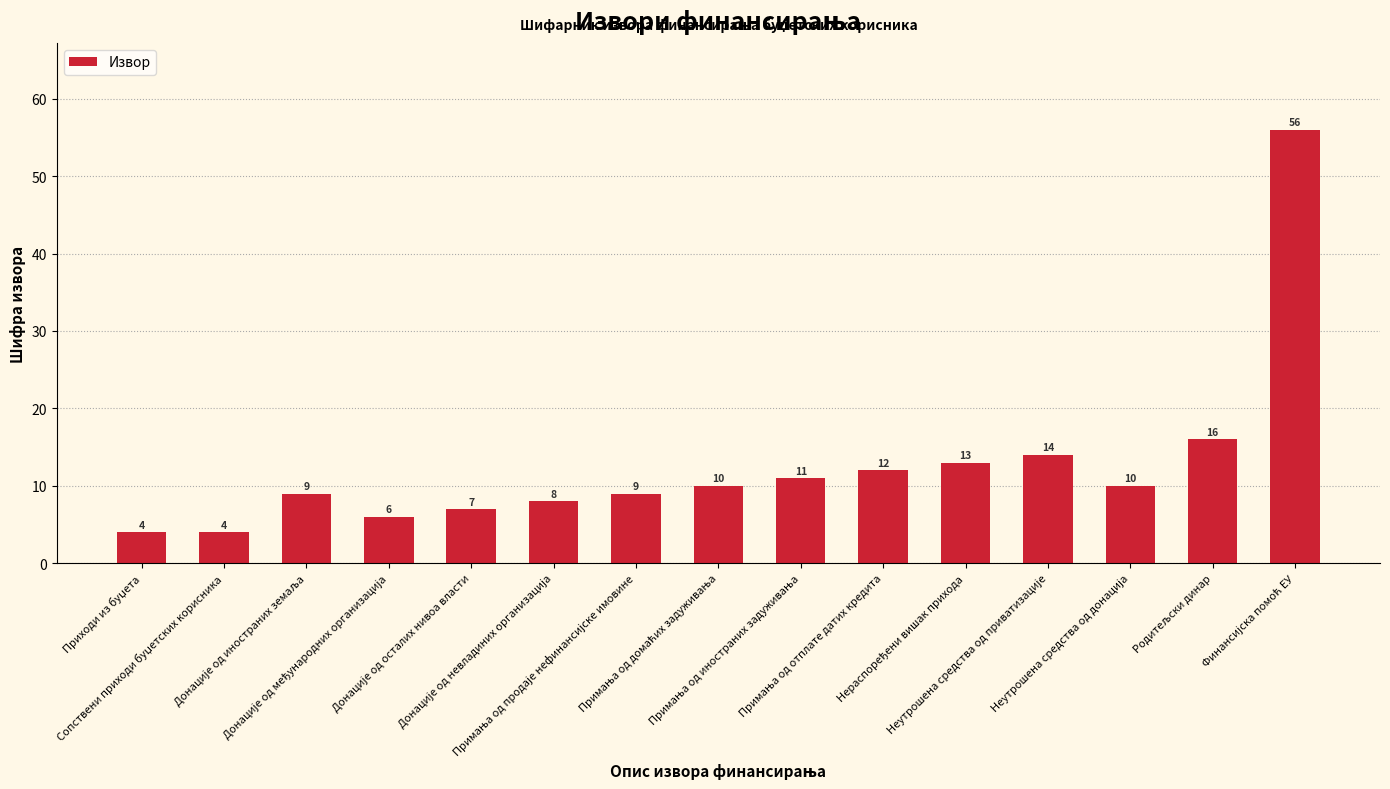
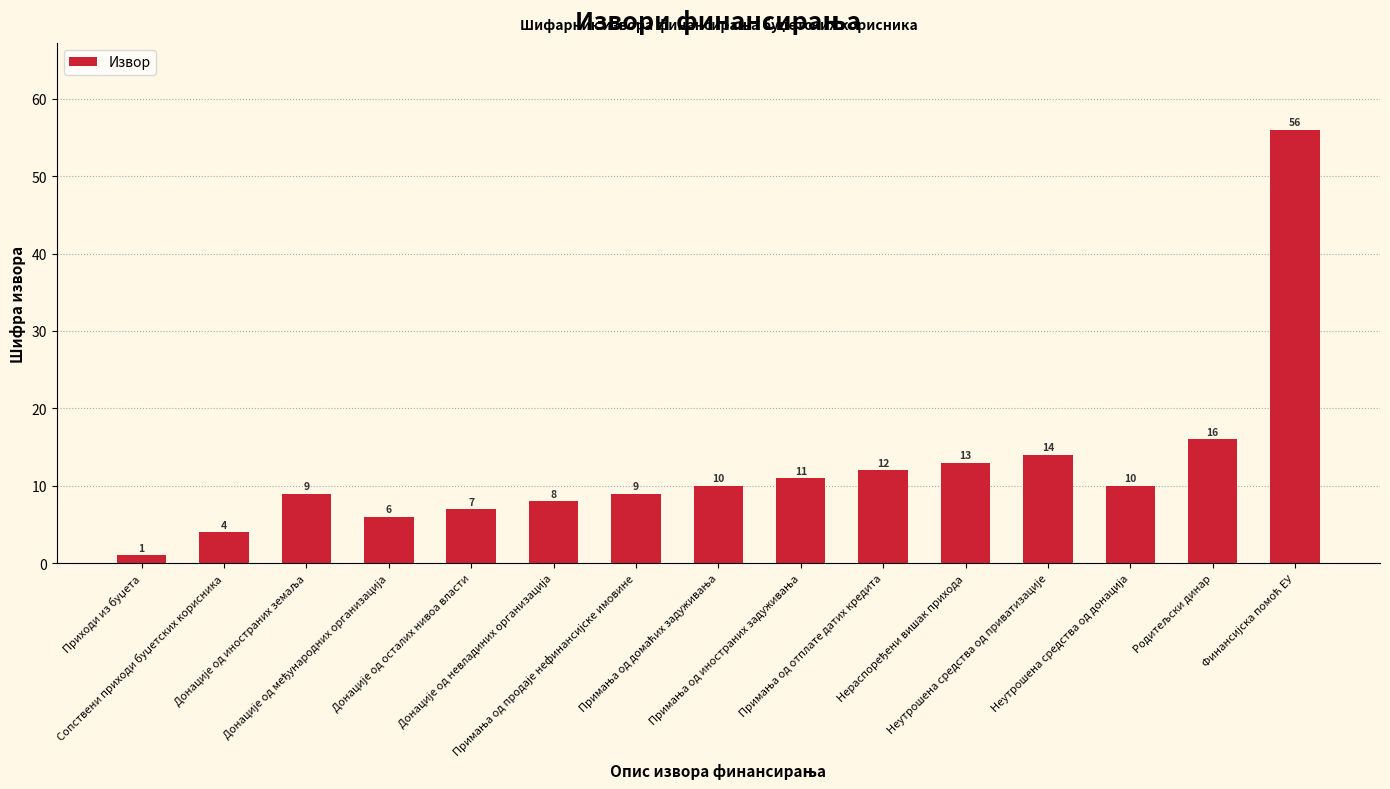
Приходи из буџета: 4 -> 1
